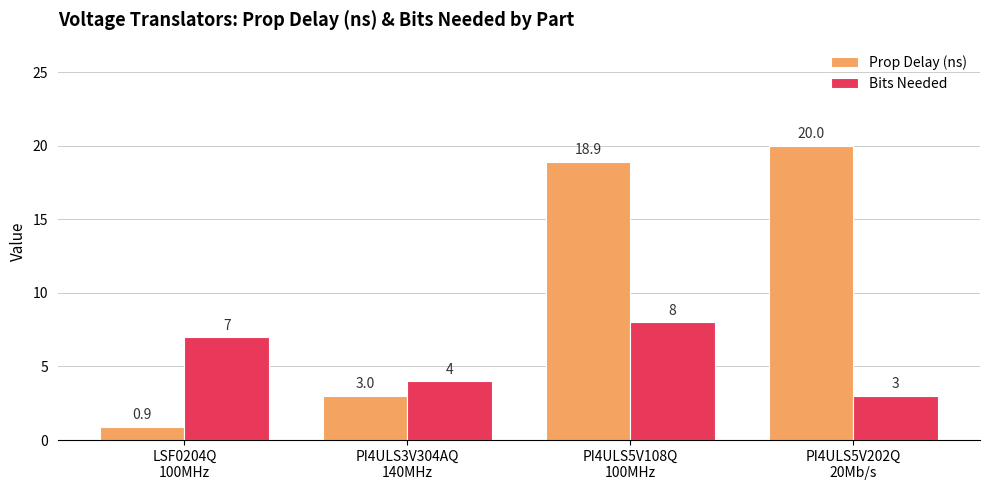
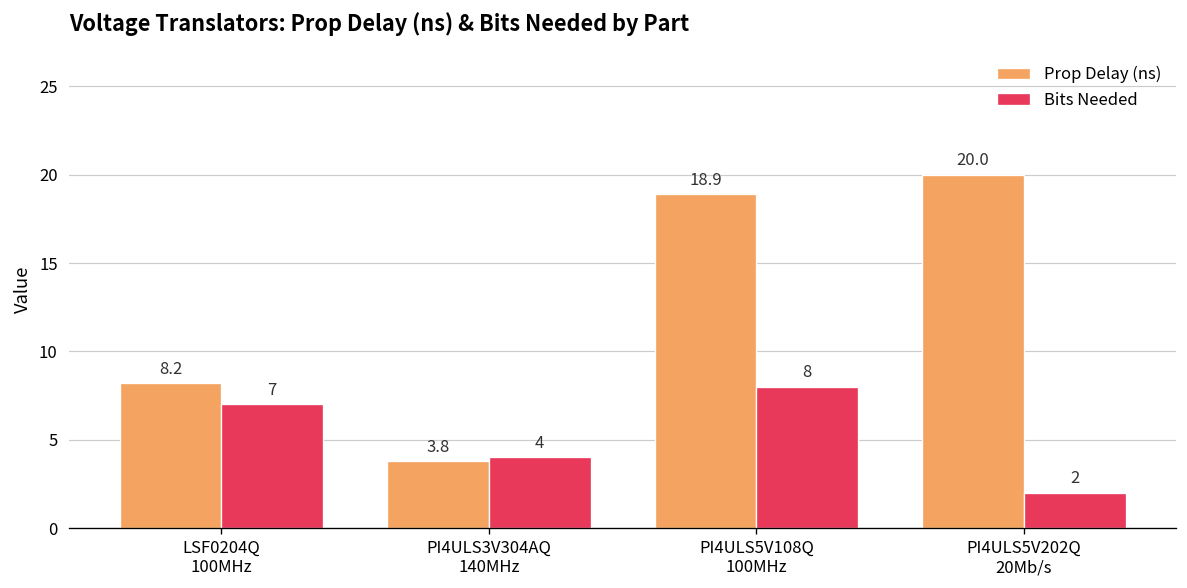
Prop Delay (ns), LSF0204Q 100MHz: 0.9 -> 8.2
Prop Delay (ns), PI4ULS3V304AQ 140MHz: 3.0 -> 3.8
Bits Needed, PI4ULS5V202Q 20Mb/s: 3 -> 2
